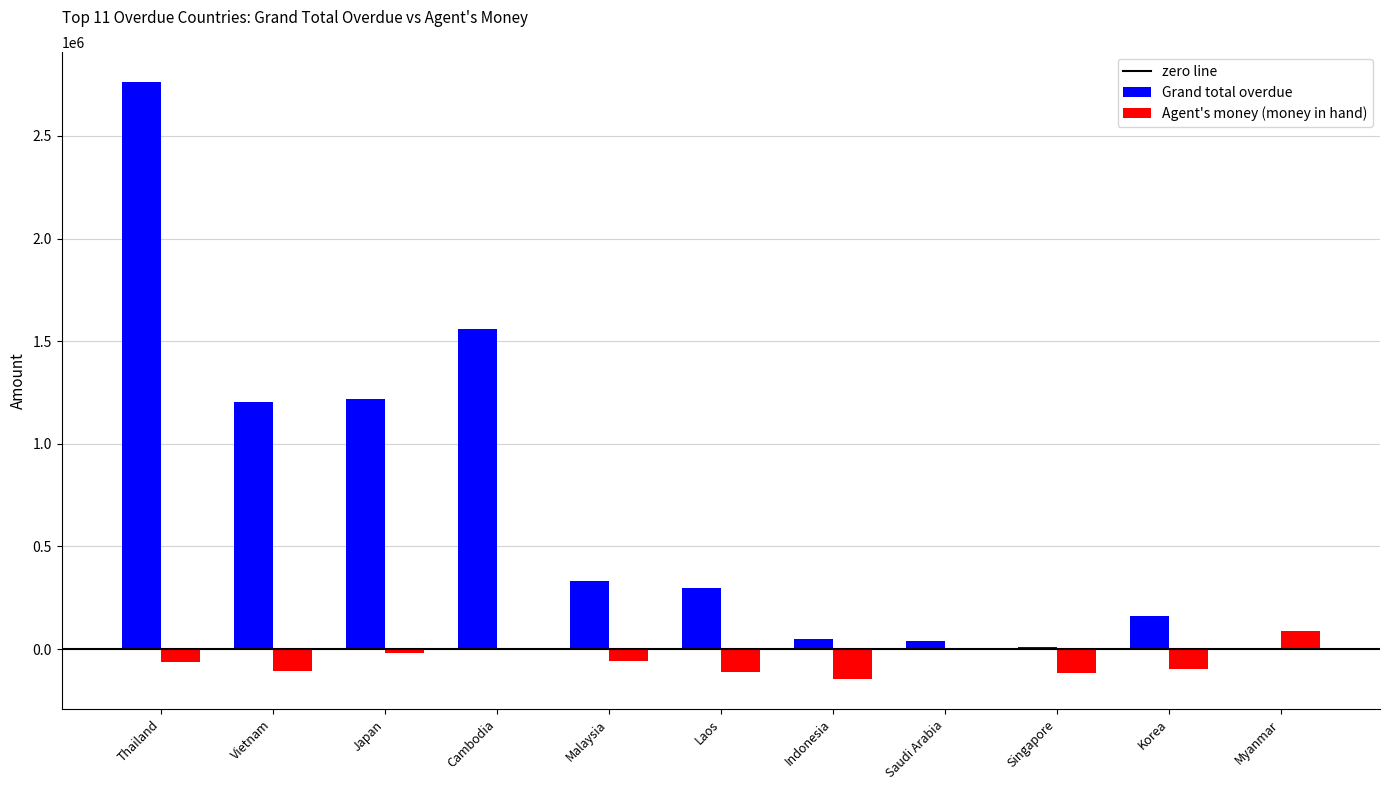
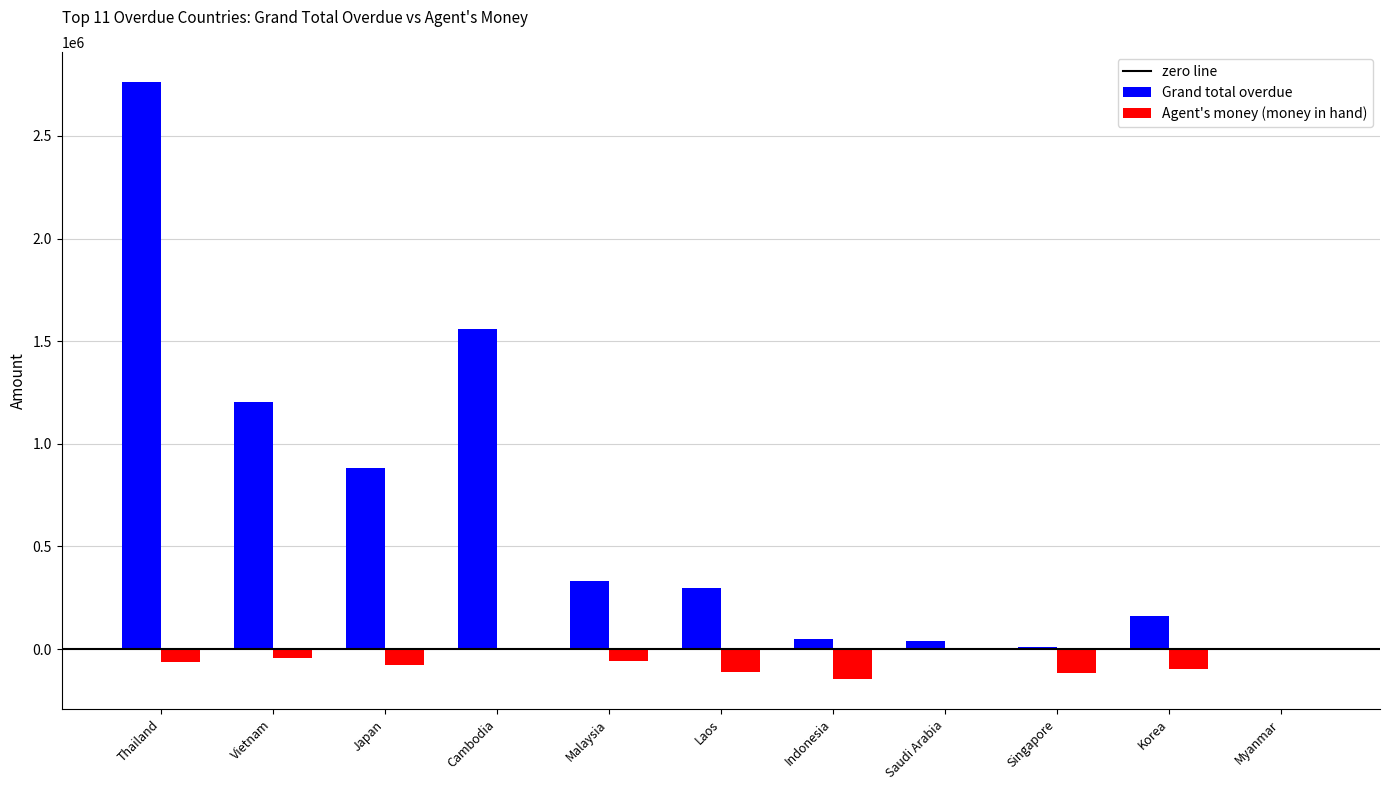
Agent's money (money in hand), Vietnam: -110000 -> -40000
Grand total overdue, Japan: 1220000 -> 880000
Agent's money (money in hand), Japan: -20000 -> -80000
Agent's money (money in hand), Myanmar: 90000 -> 0
